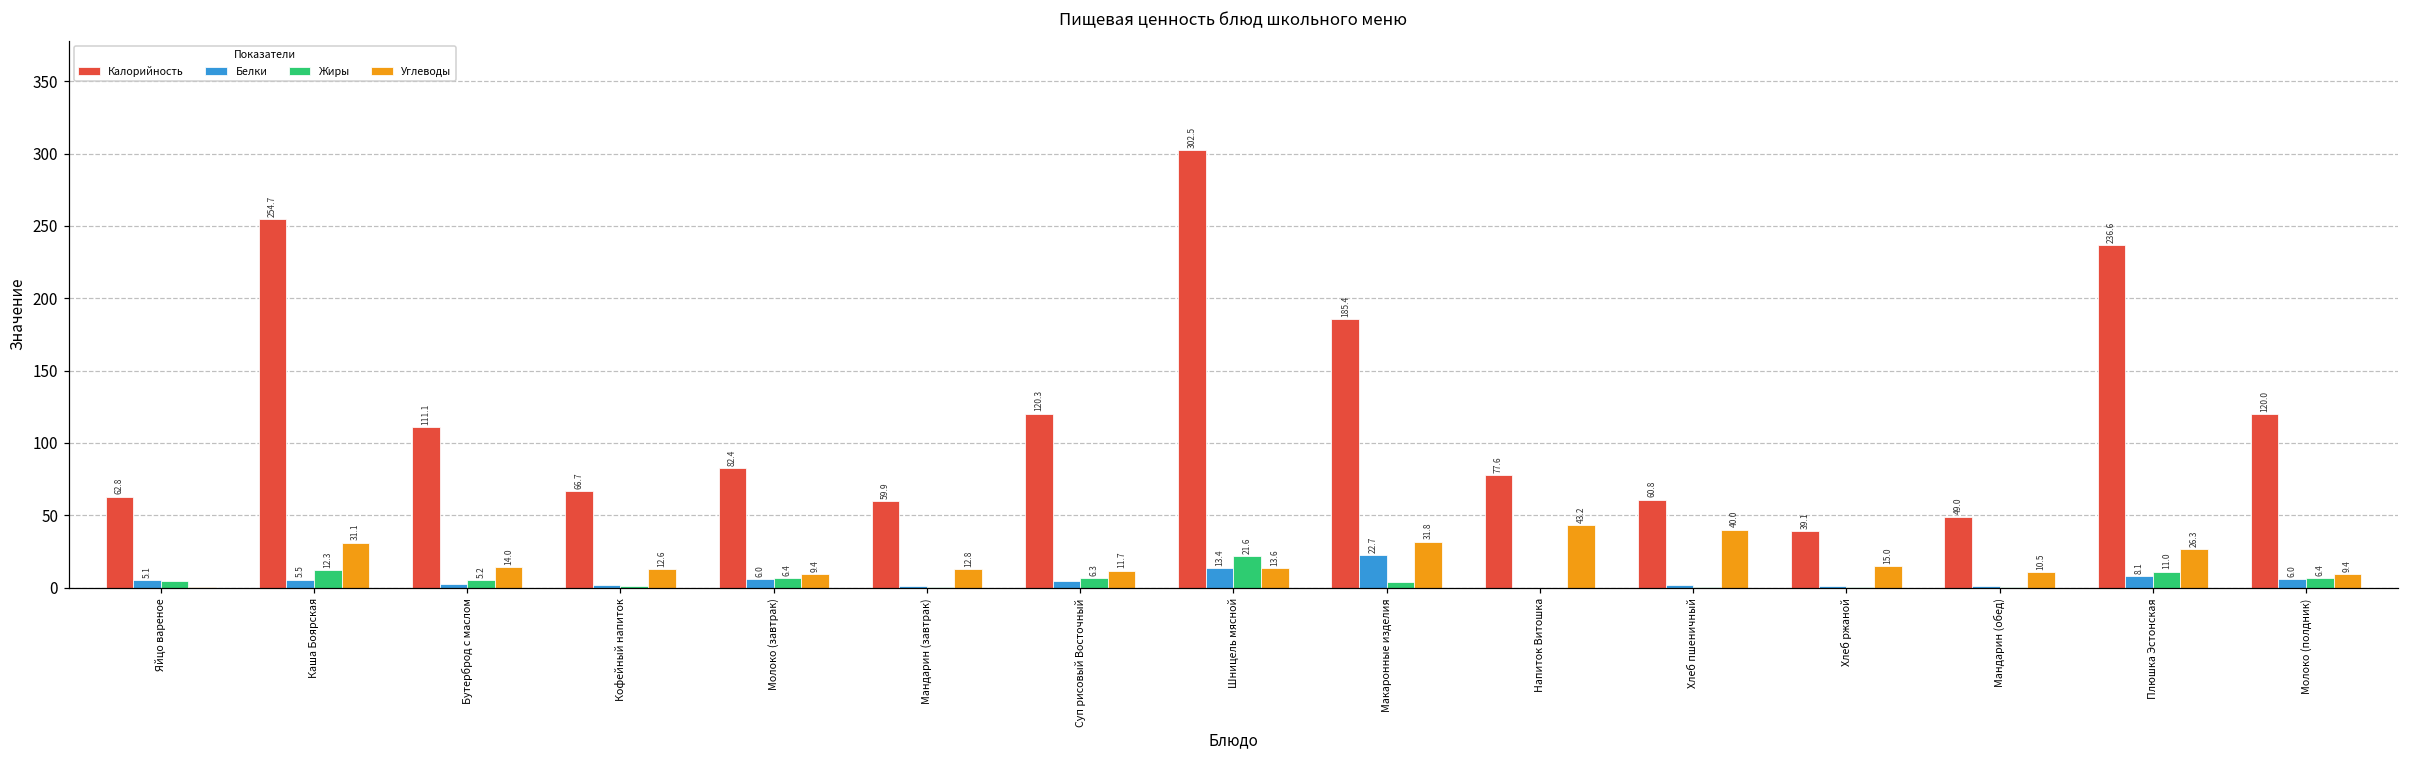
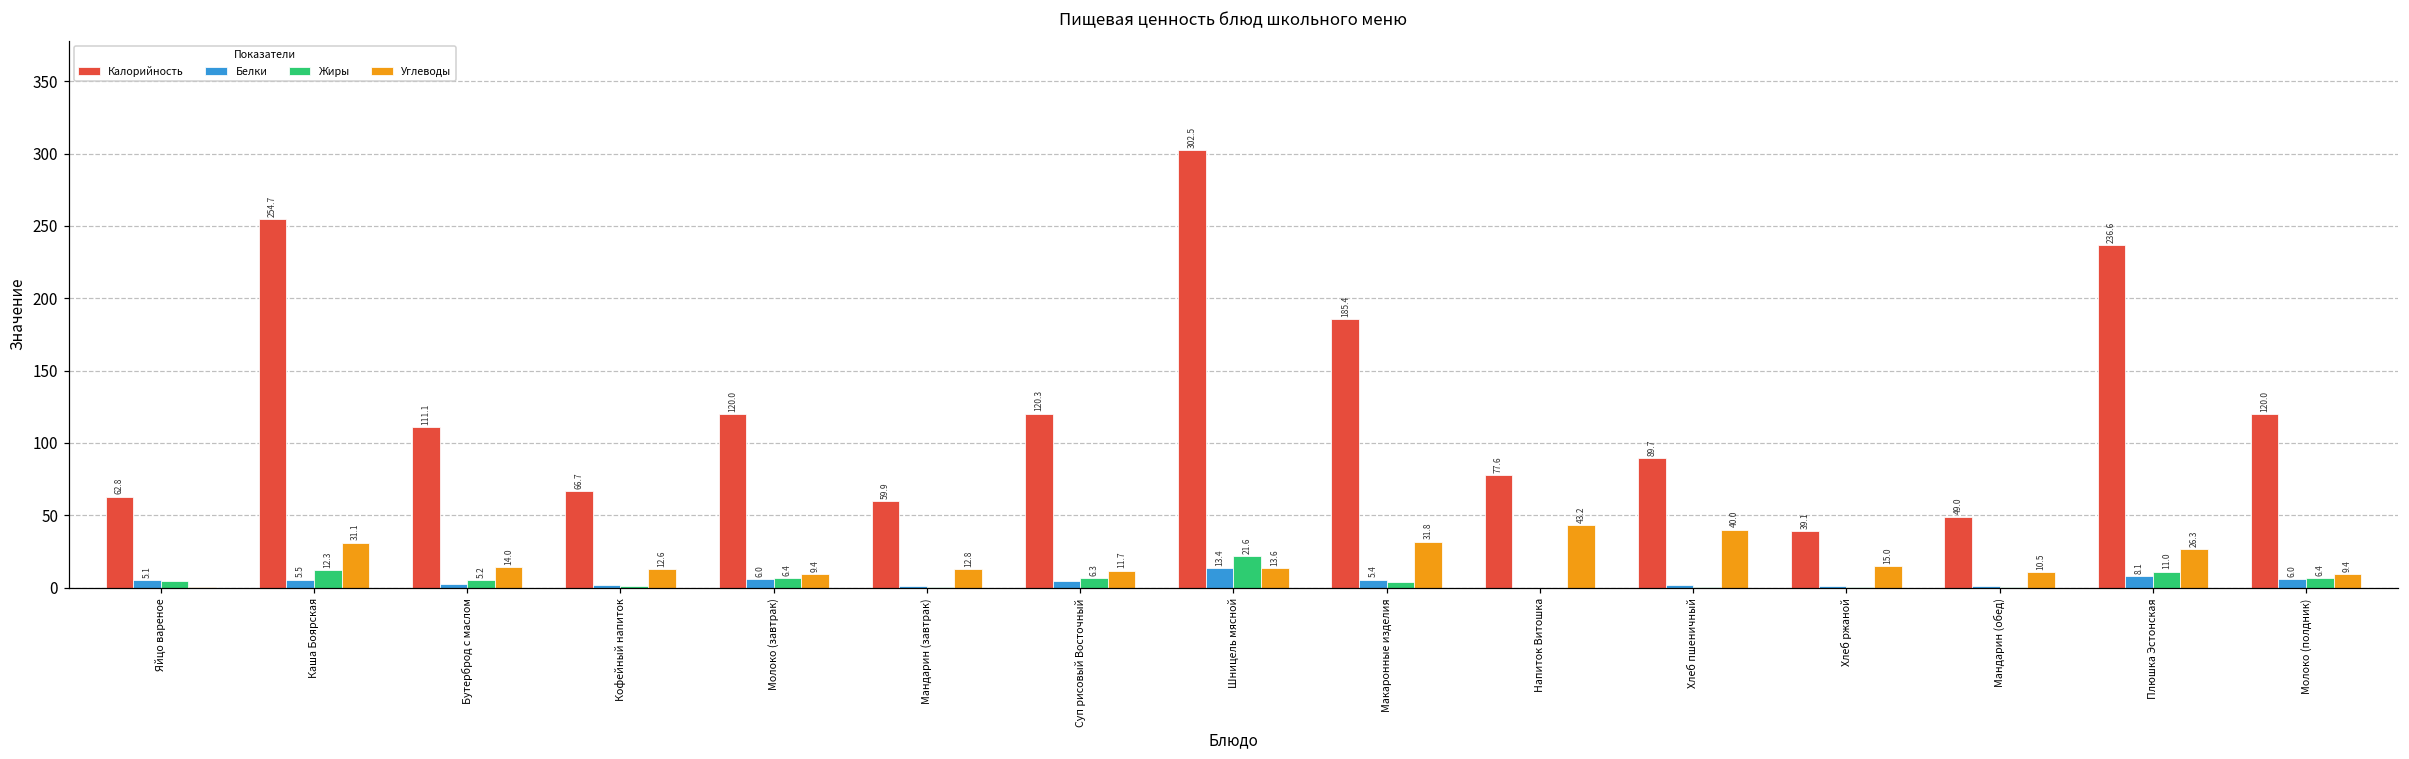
Калорийность, Молоко (завтрак): 82.4 -> 120.0
Белки, Макаронные изделия: 22.7 -> 5.4
Калорийность, Хлеб пшеничный: 60.8 -> 89.7
